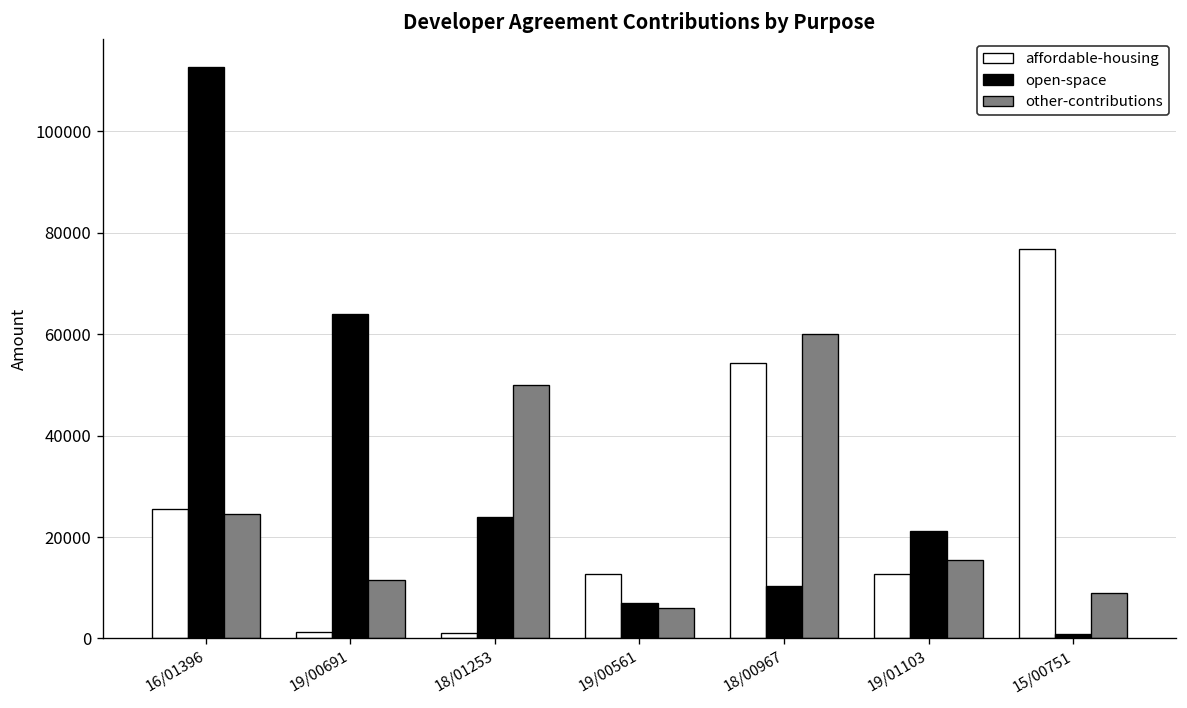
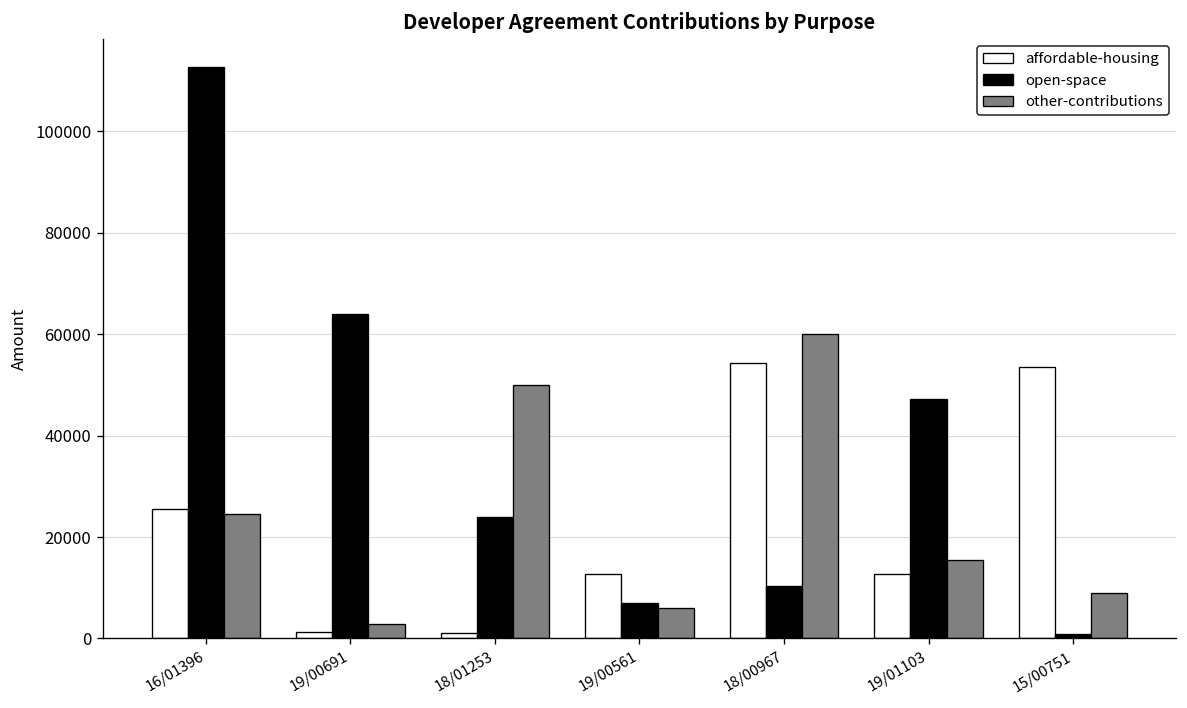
other-contributions, 19/00691: 12000 -> 3000
open-space, 19/01103: 21000 -> 47000
affordable-housing, 15/00751: 77000 -> 54000
